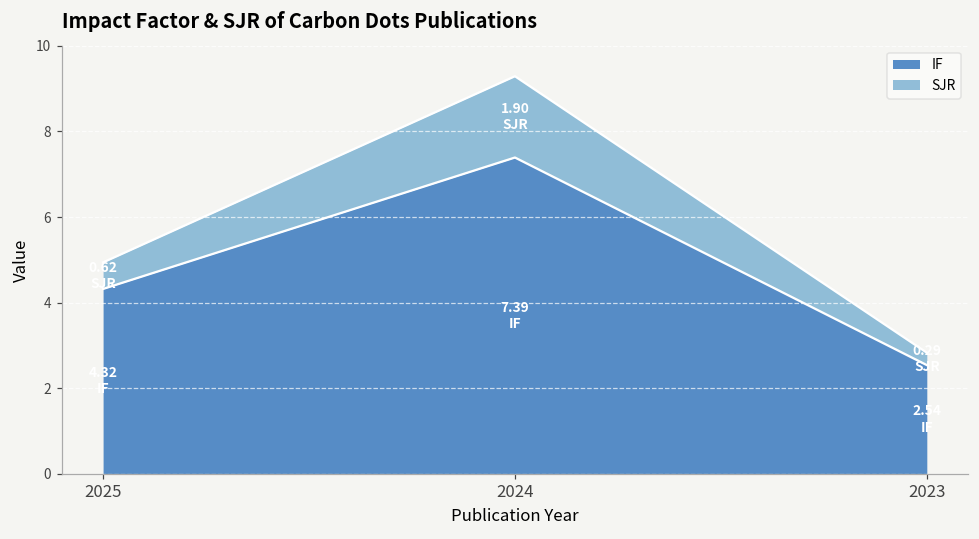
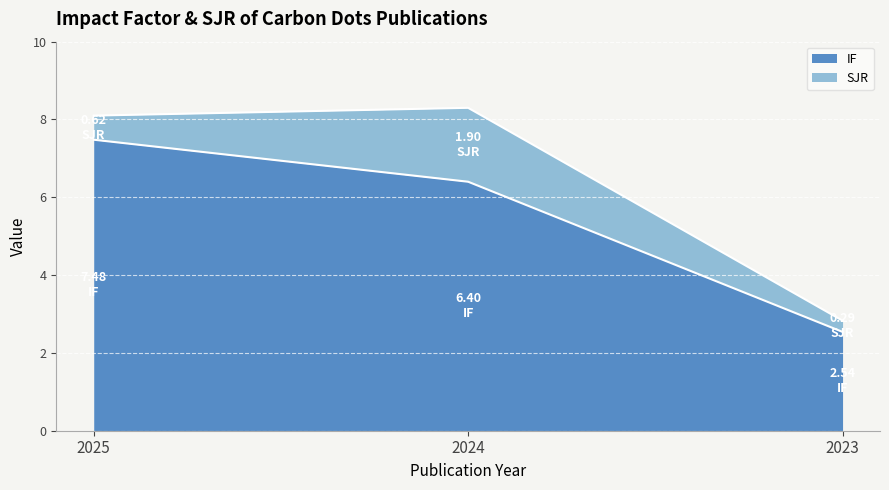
IF, 2025: 4.3 -> 7.5
IF, 2024: 7.39 -> 6.40
